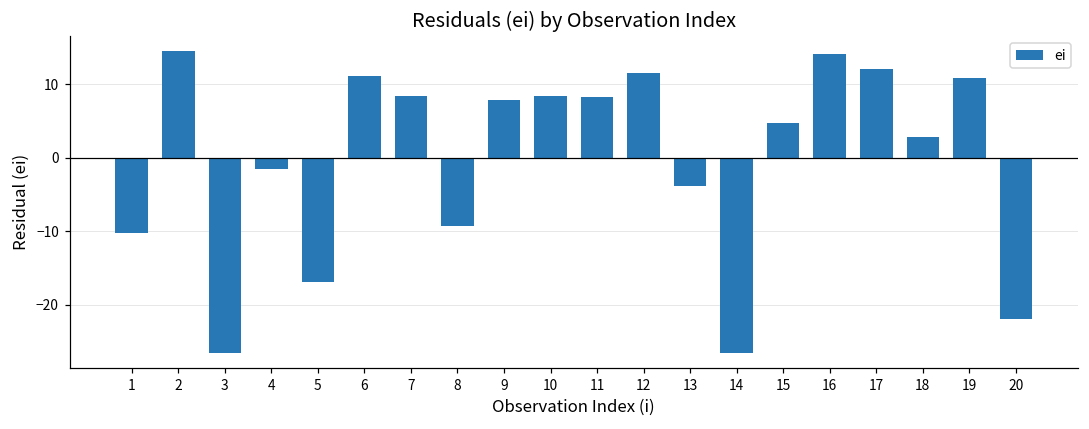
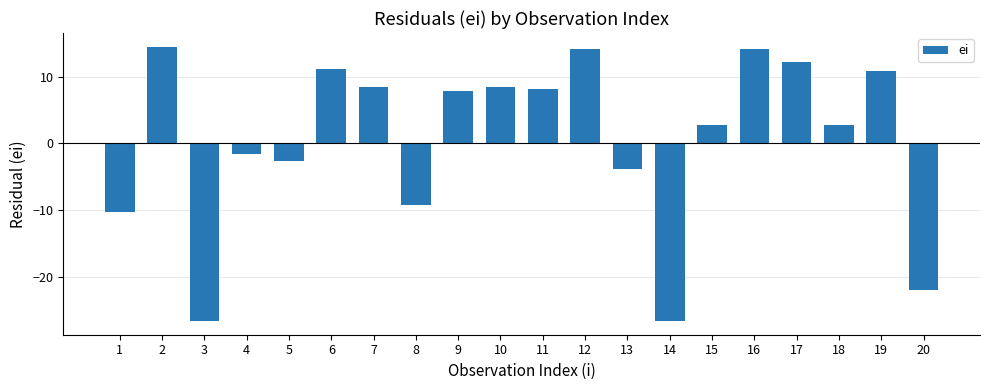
5: -17 -> -3
12: 11 -> 14
15: 5 -> 3
